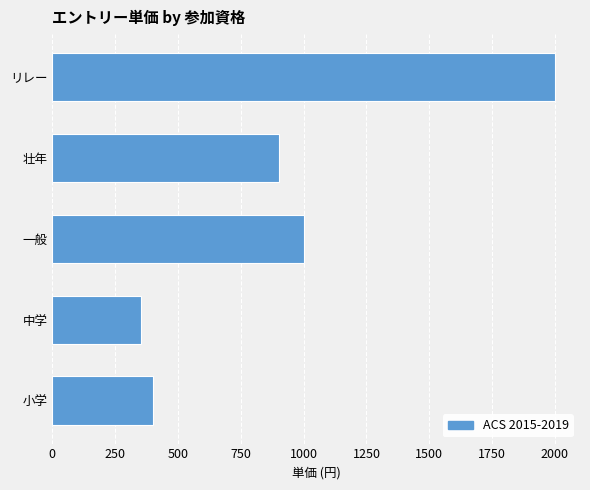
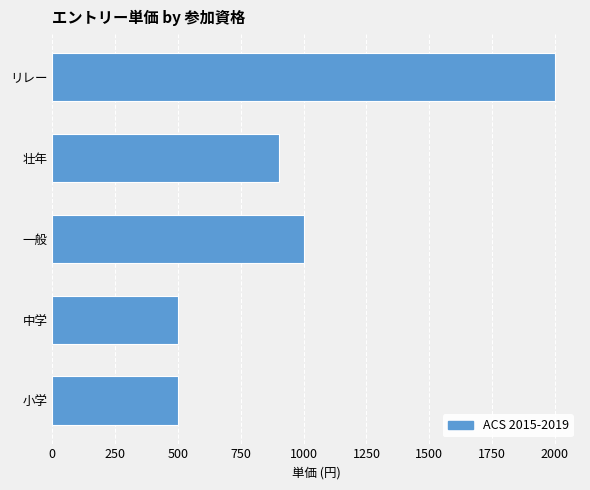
中学: 350 -> 500
小学: 400 -> 500
